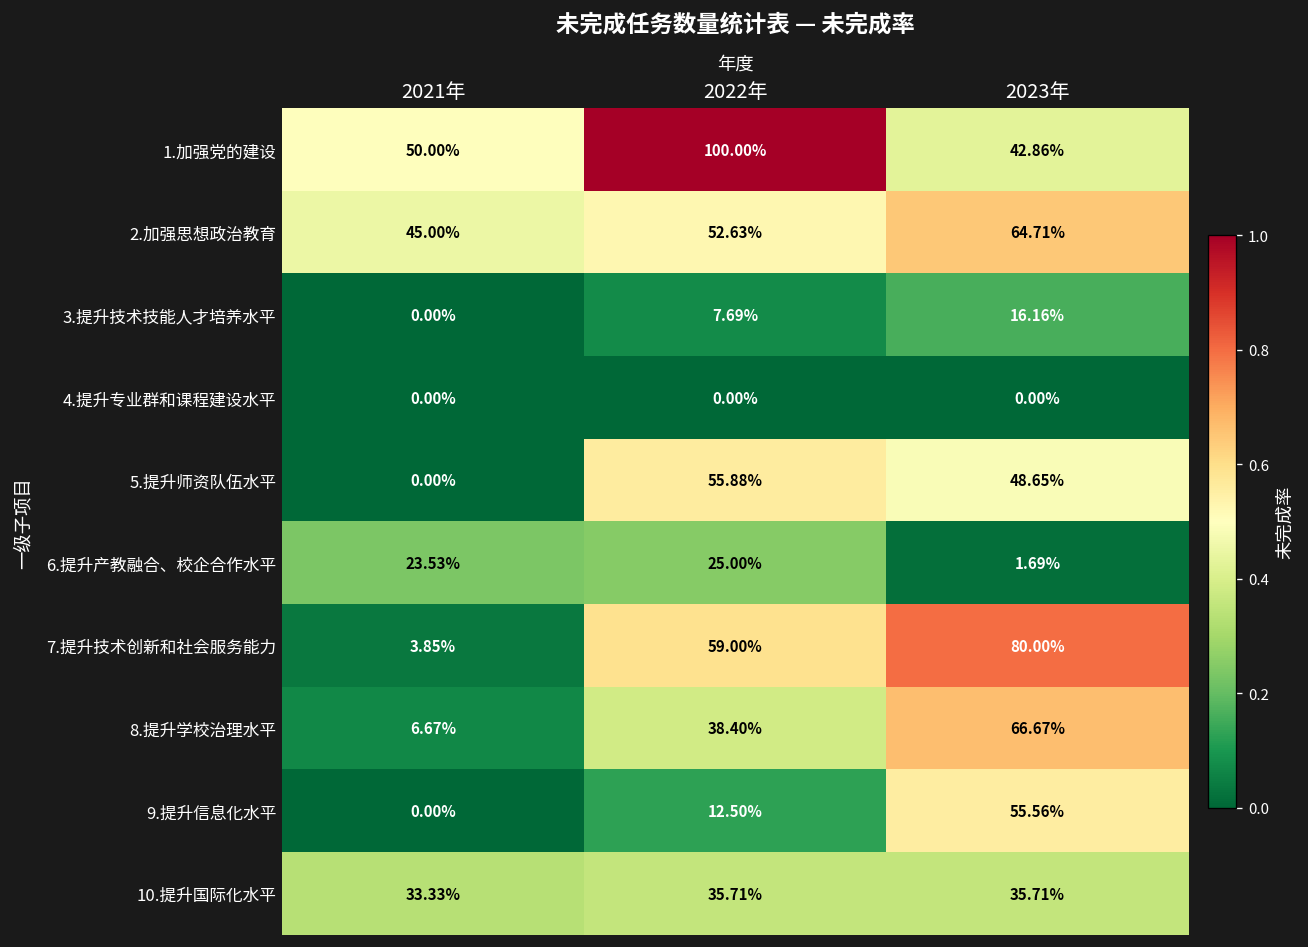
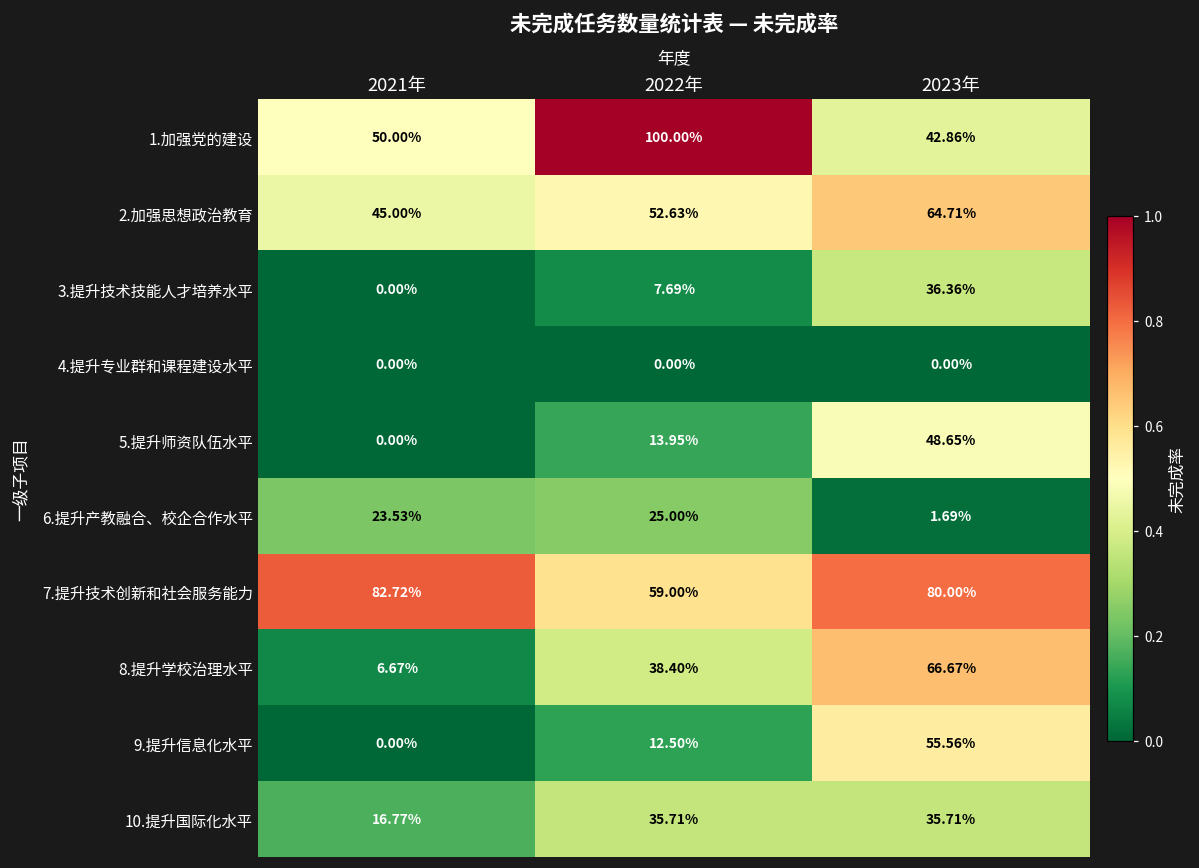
3.提升技术技能人才培养水平, 2023年: 16.16% -> 36.36%
5.提升师资队伍水平, 2022年: 55.88% -> 13.95%
7.提升技术创新和社会服务能力, 2021年: 3.85% -> 82.72%
10.提升国际化水平, 2021年: 33.33% -> 16.77%
